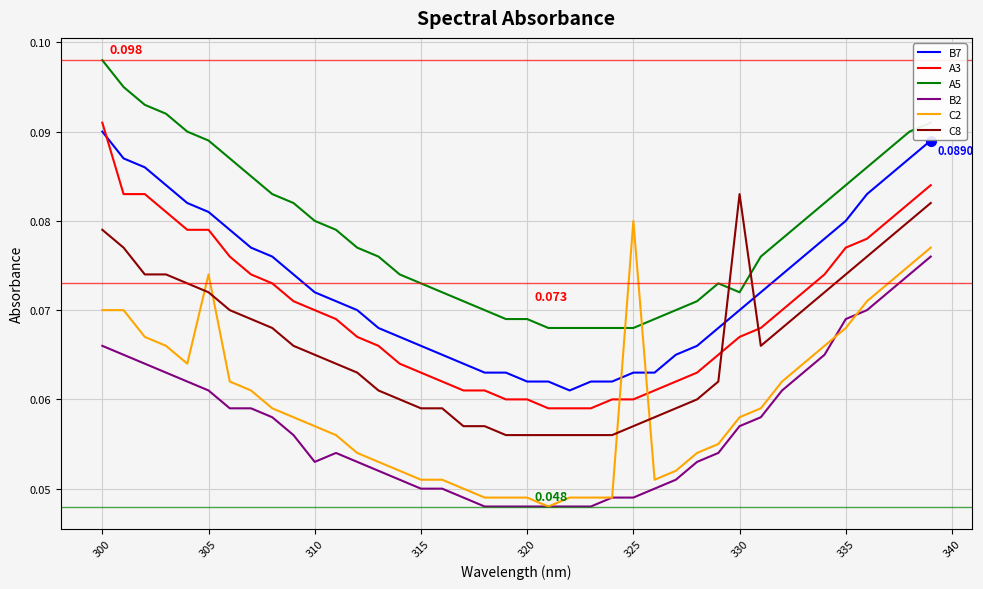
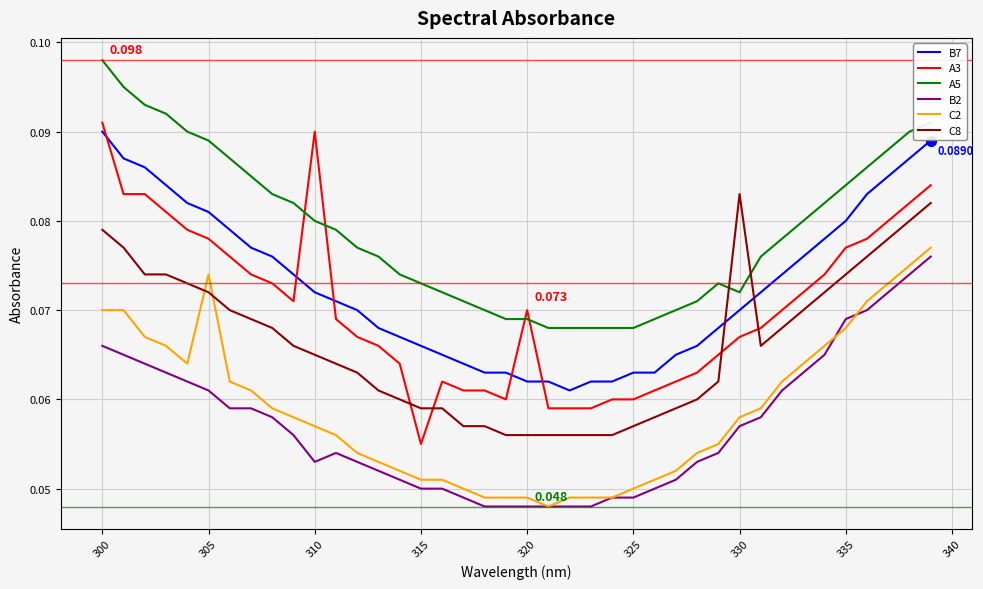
A3, 305: 0.079 -> 0.078
A3, 310: 0.07 -> 0.09
A3, 315: 0.063 -> 0.055
A3, 320: 0.06 -> 0.07
C2, 325: 0.08 -> 0.05
